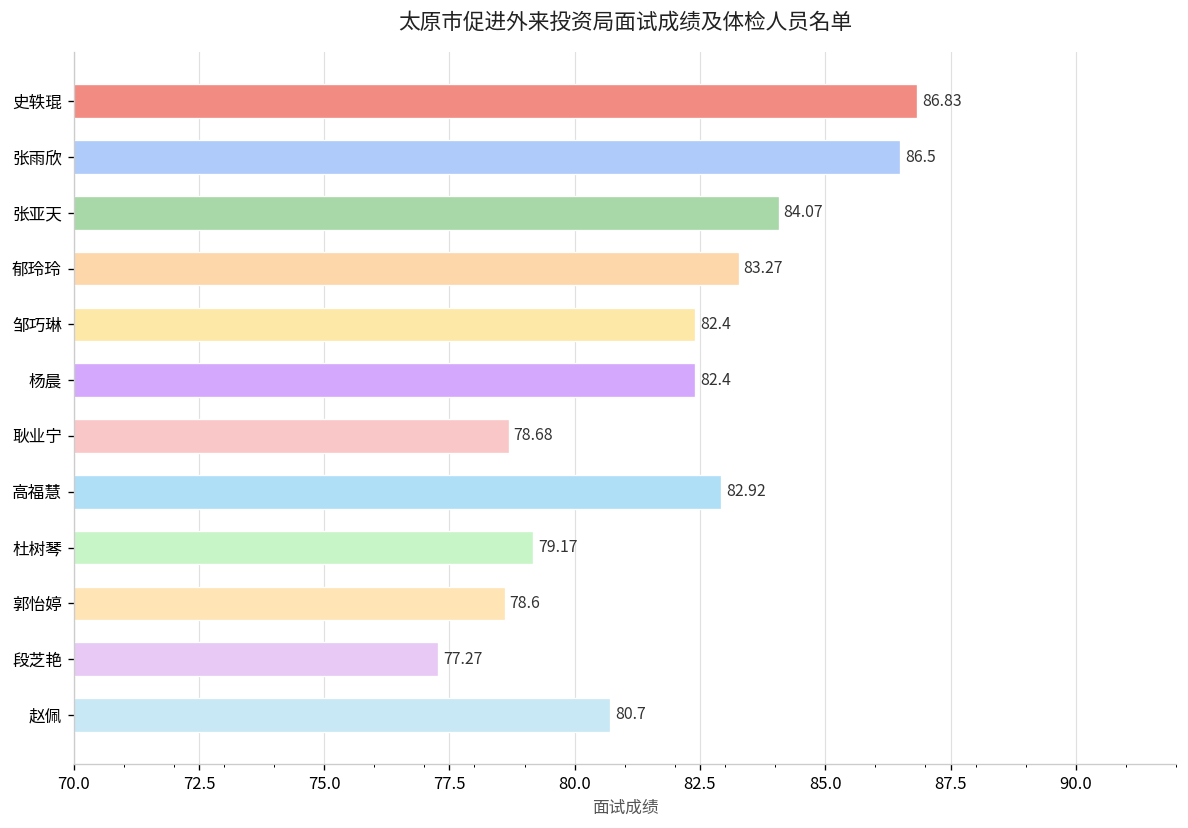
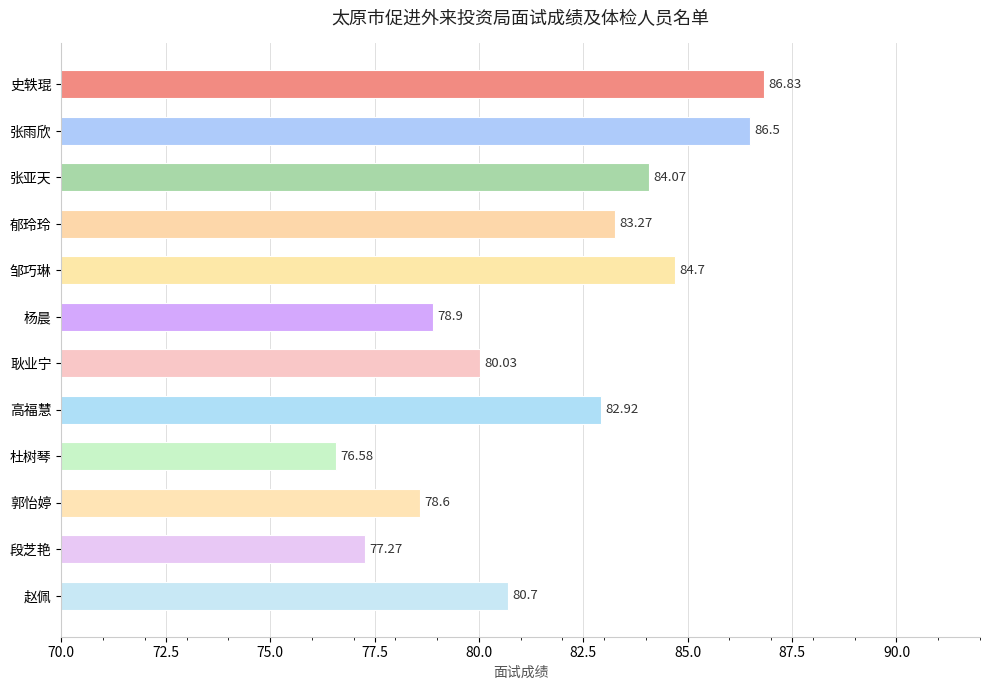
邹巧琳: 82.4 -> 84.7
杨晨: 82.4 -> 78.9
耿业宁: 78.68 -> 80.03
杜树琴: 79.17 -> 76.58
